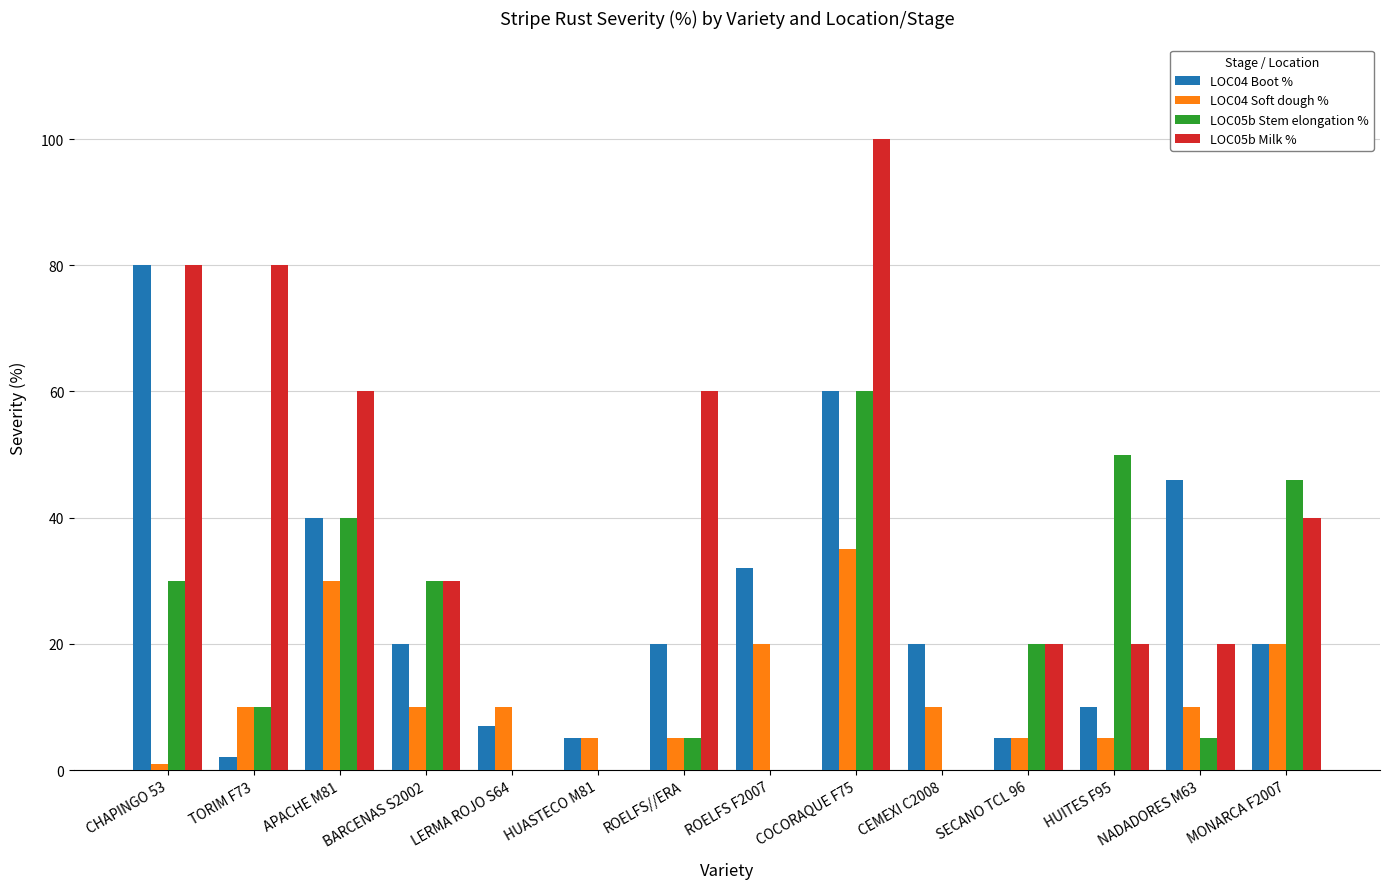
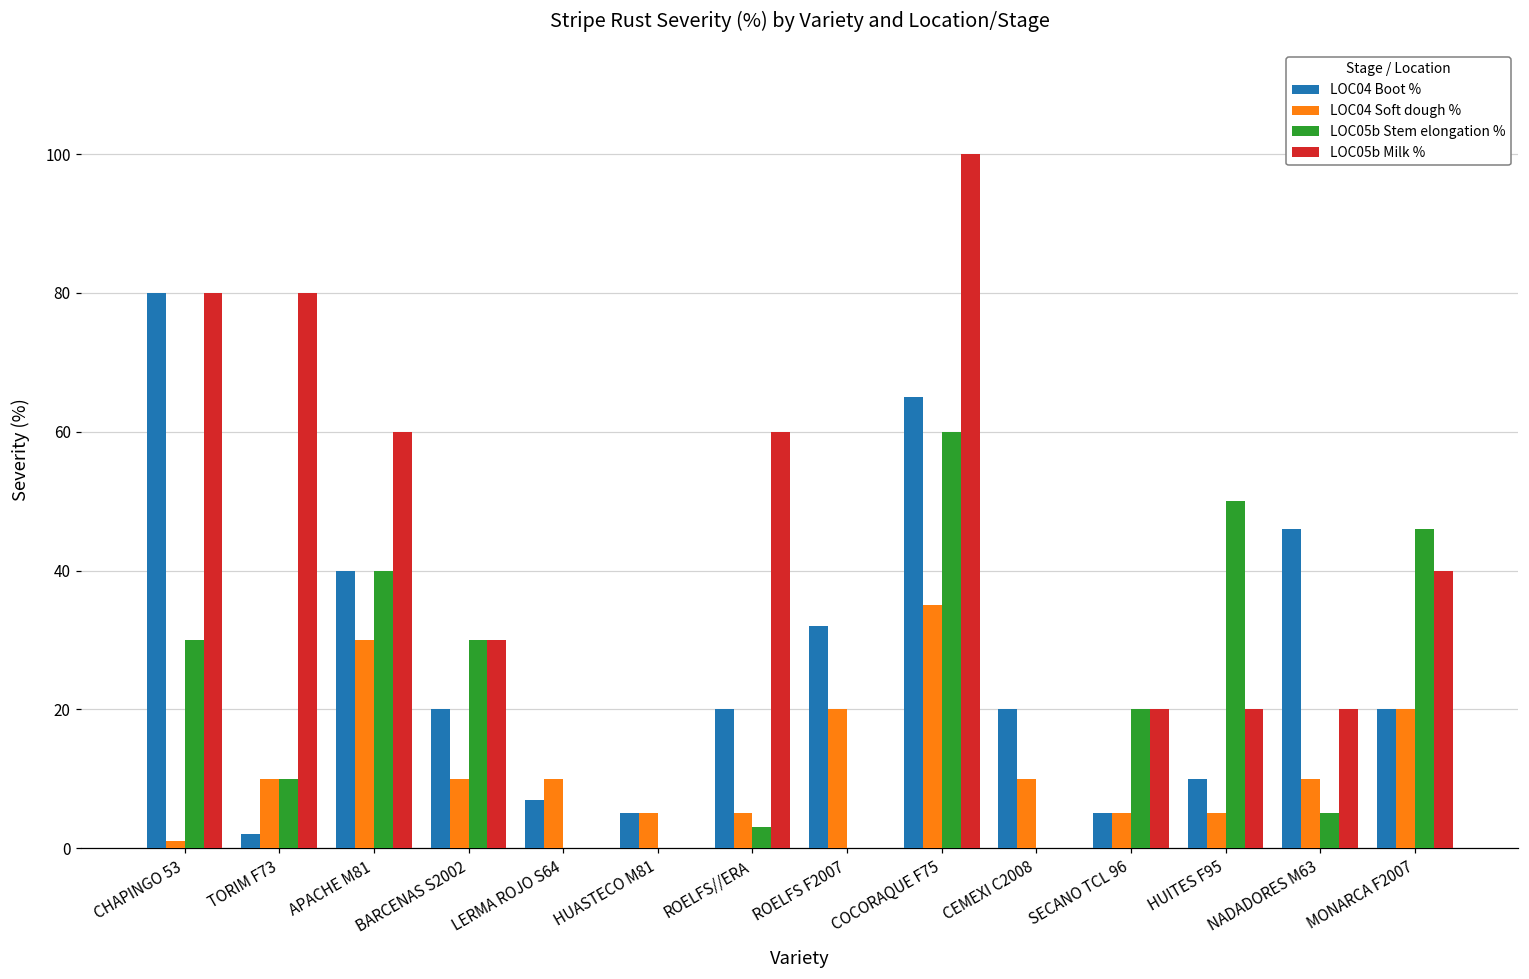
LOC05b Stem elongation %, ROELFS//ERA: 5 -> 3
LOC04 Boot %, COCORAQUE F75: 60 -> 65
